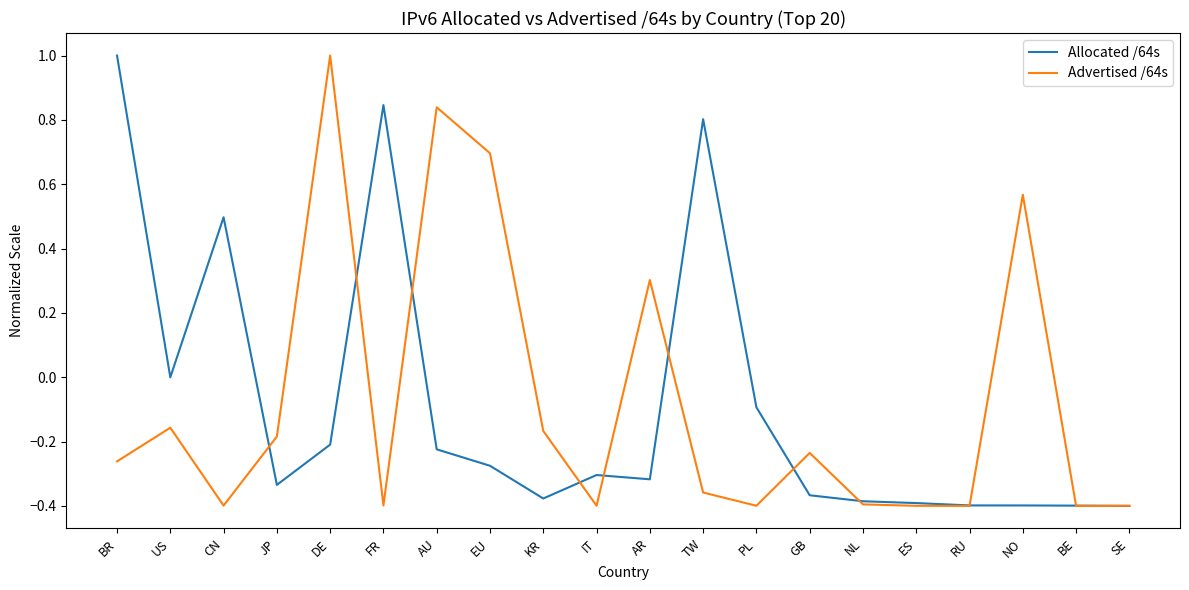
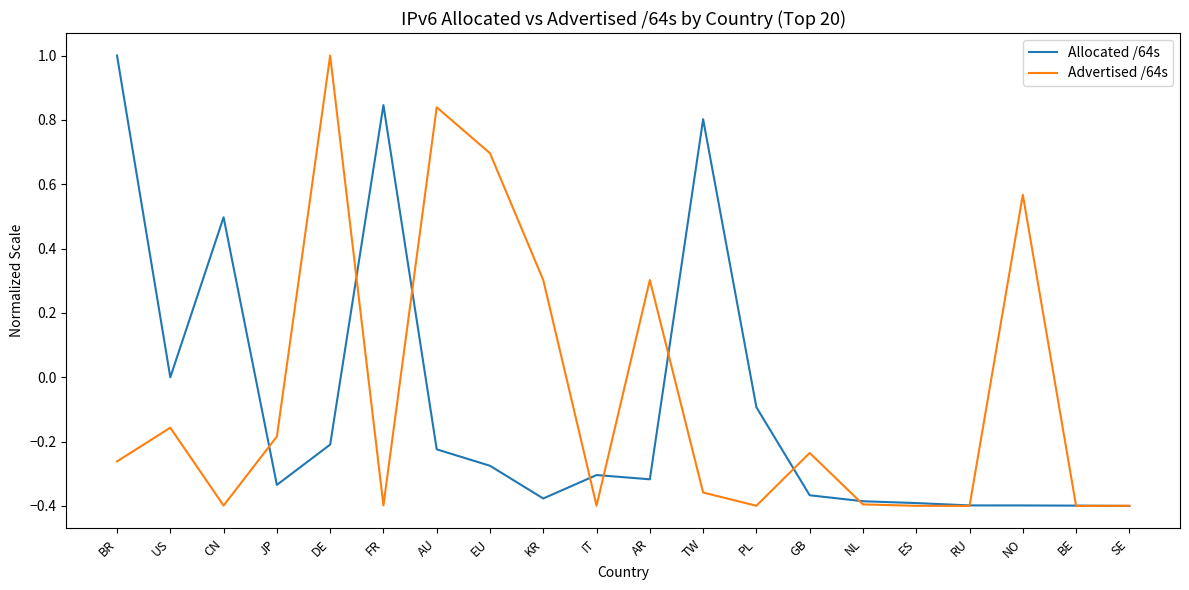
Advertised /64s, KR: -0.17 -> 0.30
